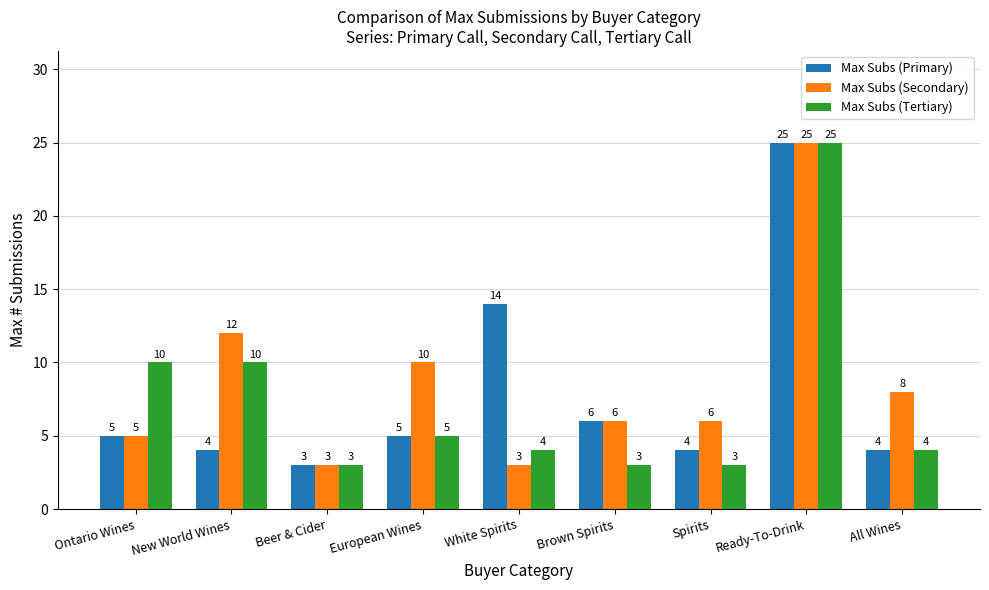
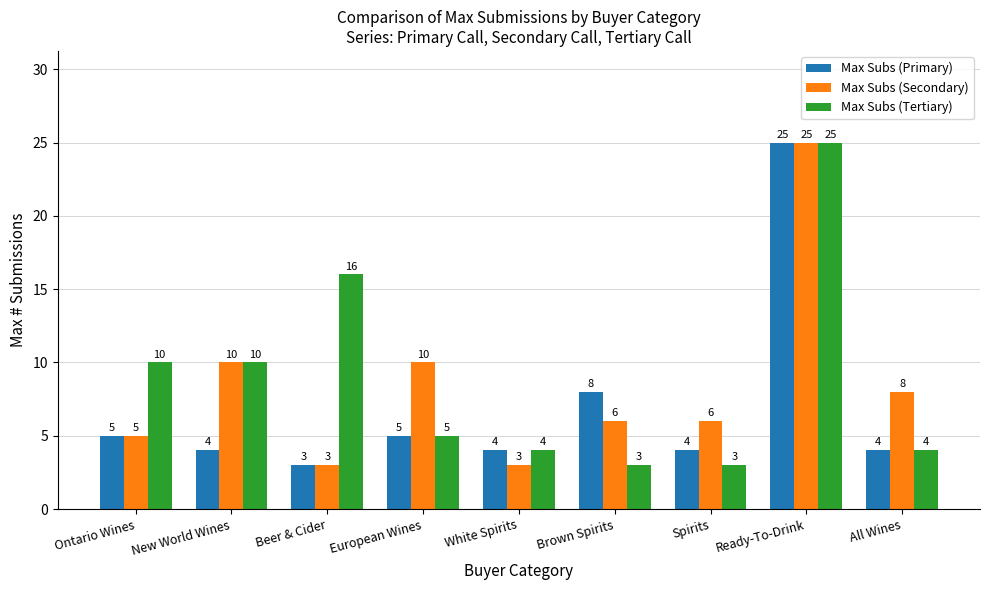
Max Subs (Secondary), New World Wines: 12 -> 10
Max Subs (Tertiary), Beer & Cider: 3 -> 16
Max Subs (Primary), White Spirits: 14 -> 4
Max Subs (Primary), Brown Spirits: 6 -> 8
